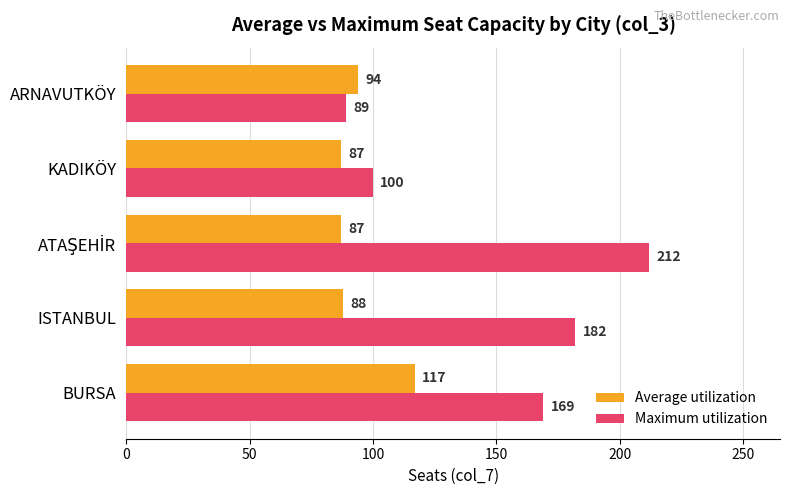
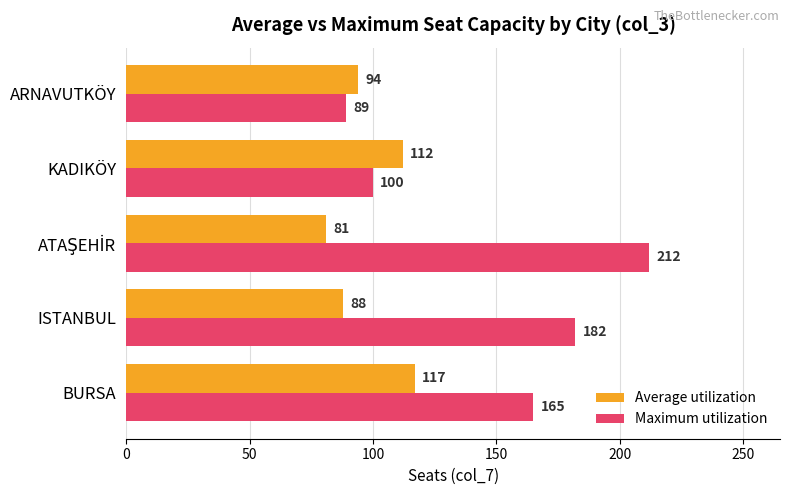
Average utilization, KADIKÖY: 87 -> 112
Average utilization, ATAŞEHİR: 87 -> 81
Maximum utilization, BURSA: 169 -> 165
